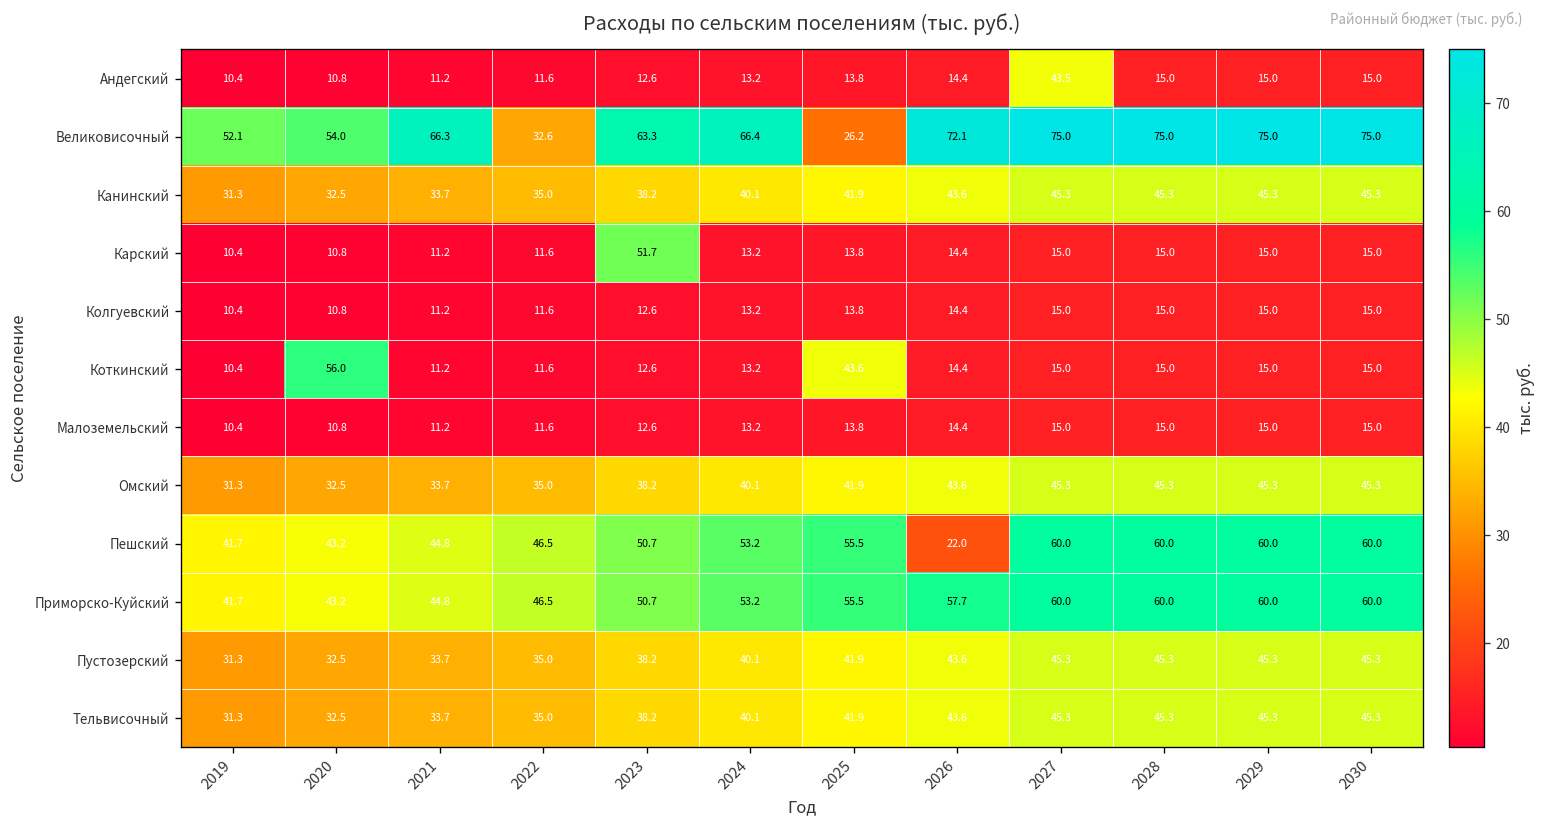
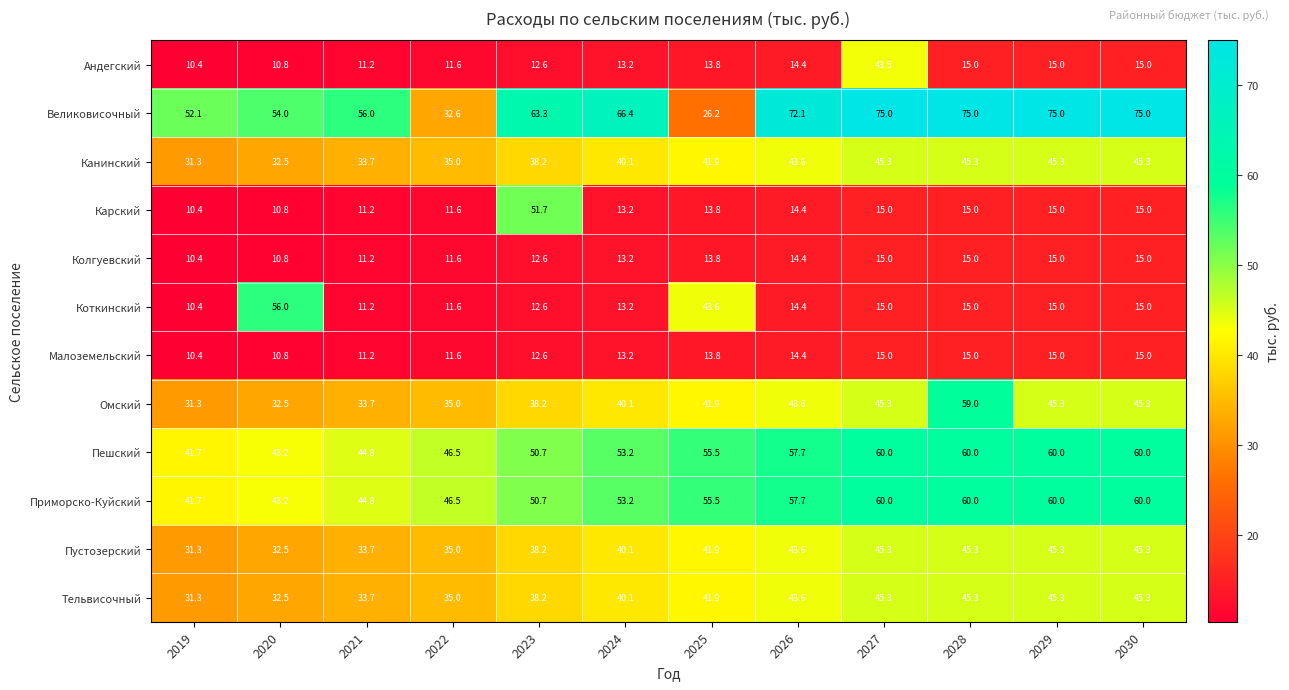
Великовисочный, 2021: 66.3 -> 56.0
Омский, 2028: 45.3 -> 59.0
Пешский, 2026: 22.0 -> 57.7
